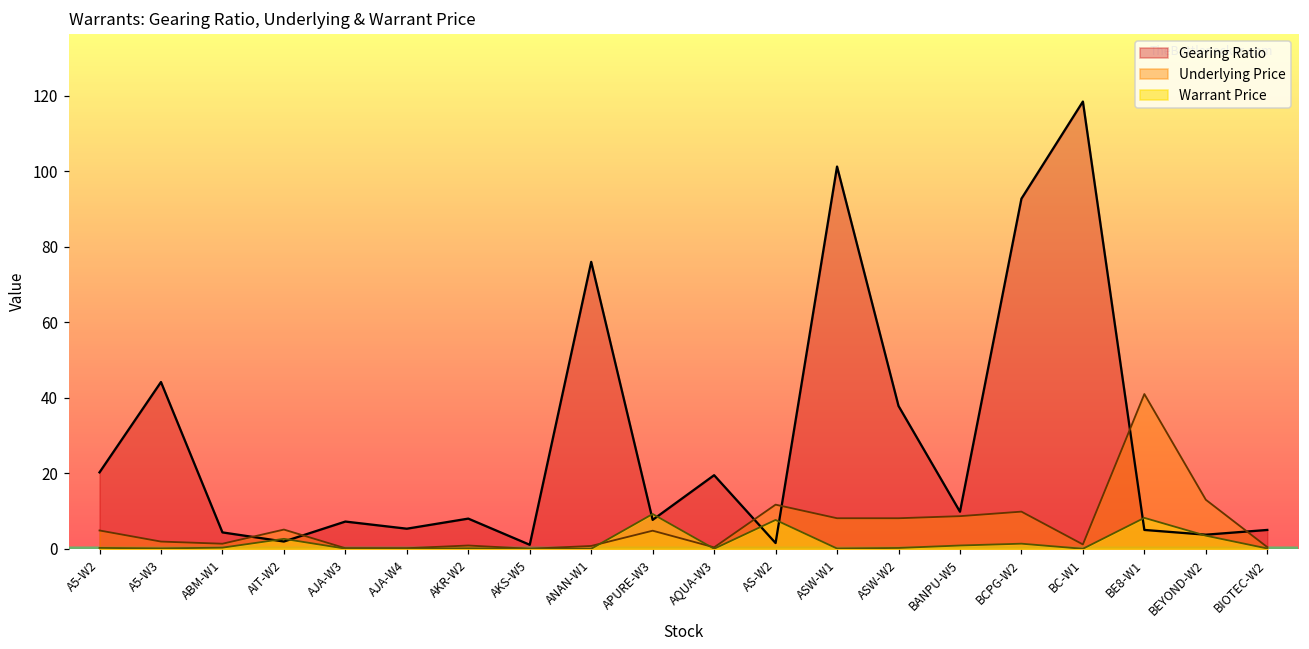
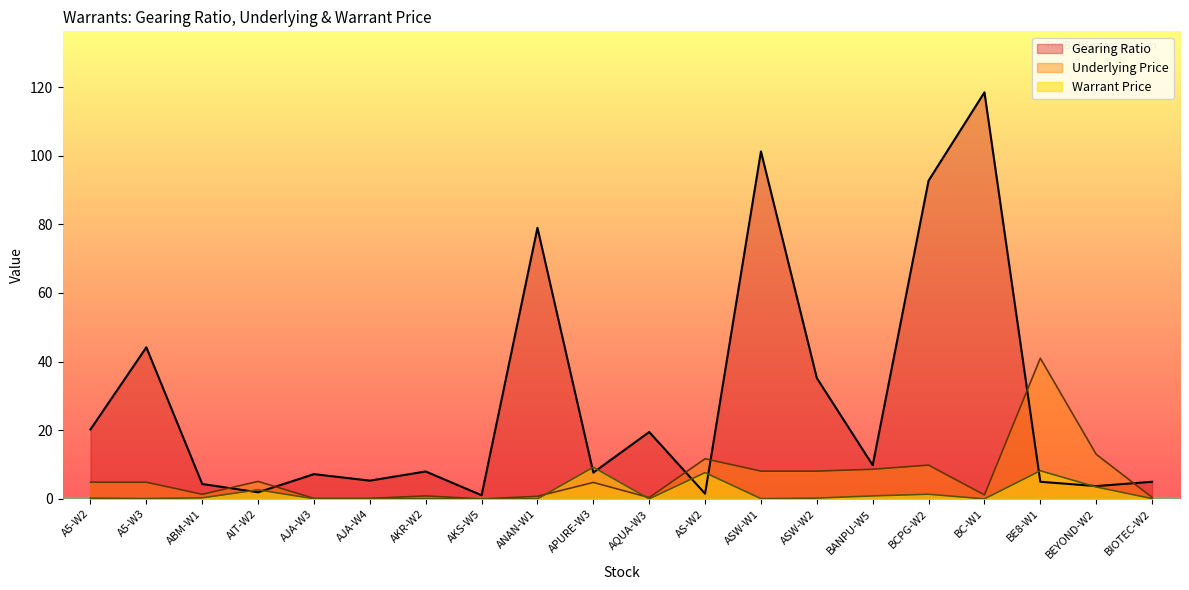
Underlying Price, A5-W3: 2 -> 5
Gearing Ratio, ANAN-W1: 76 -> 79
Gearing Ratio, ASW-W2: 38 -> 35
